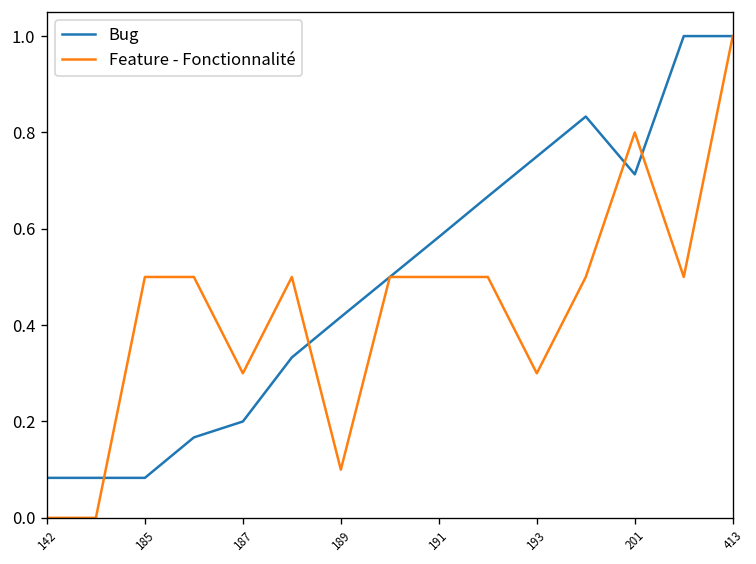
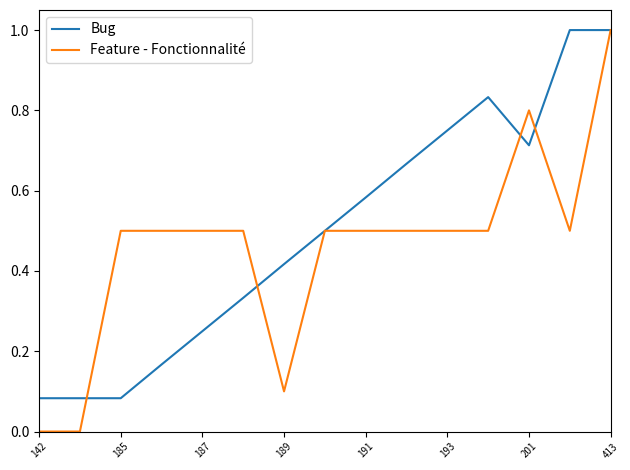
Bug, 187: 0.20 -> 0.25
Feature - Fonctionnalité, 187: 0.3 -> 0.5
Feature - Fonctionnalité, 193: 0.3 -> 0.5
